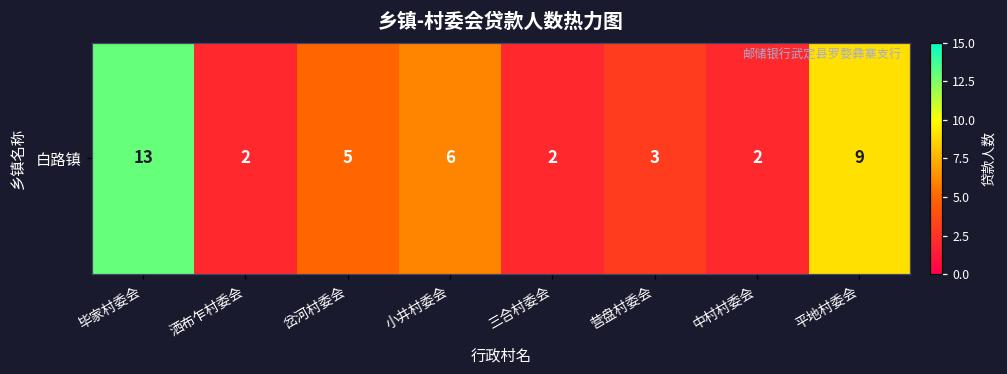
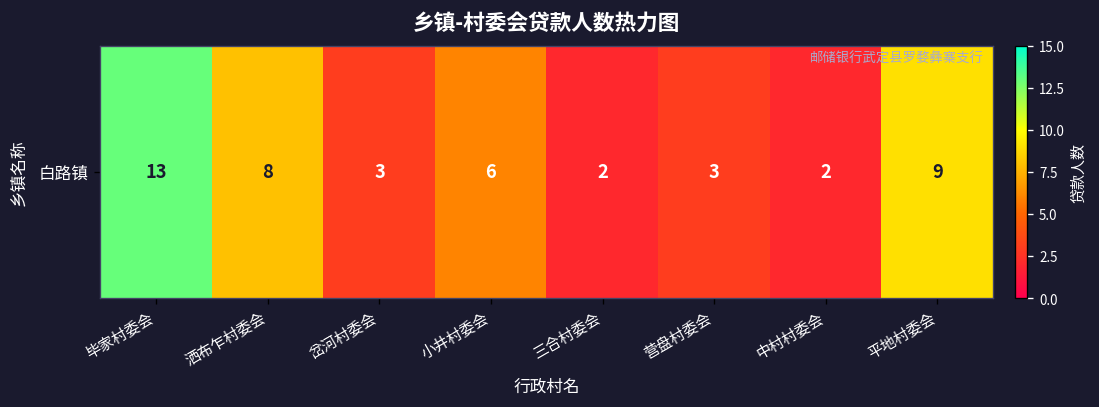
白路镇, 洒布乍村委会: 2 -> 8
白路镇, 岔河村委会: 5 -> 3
